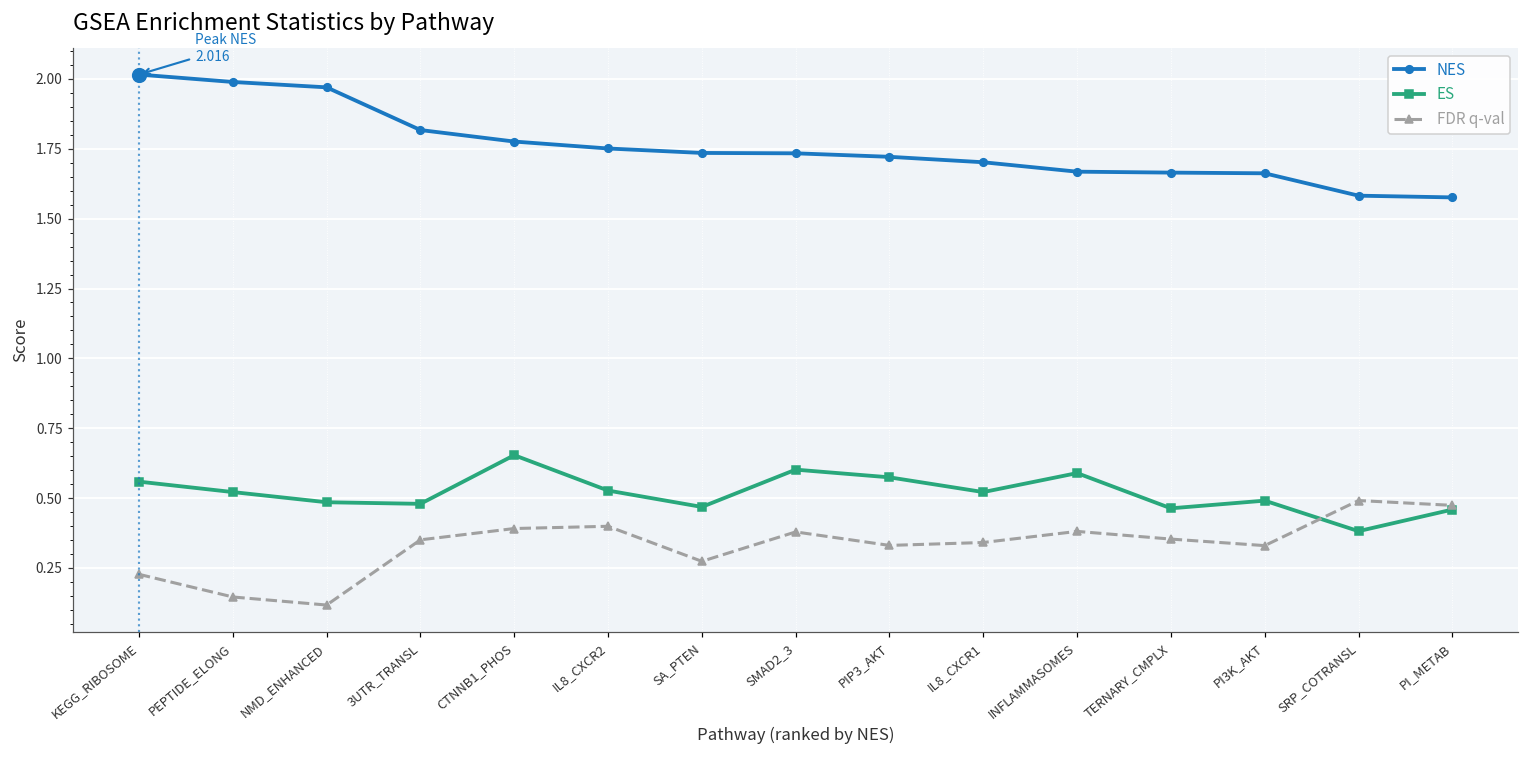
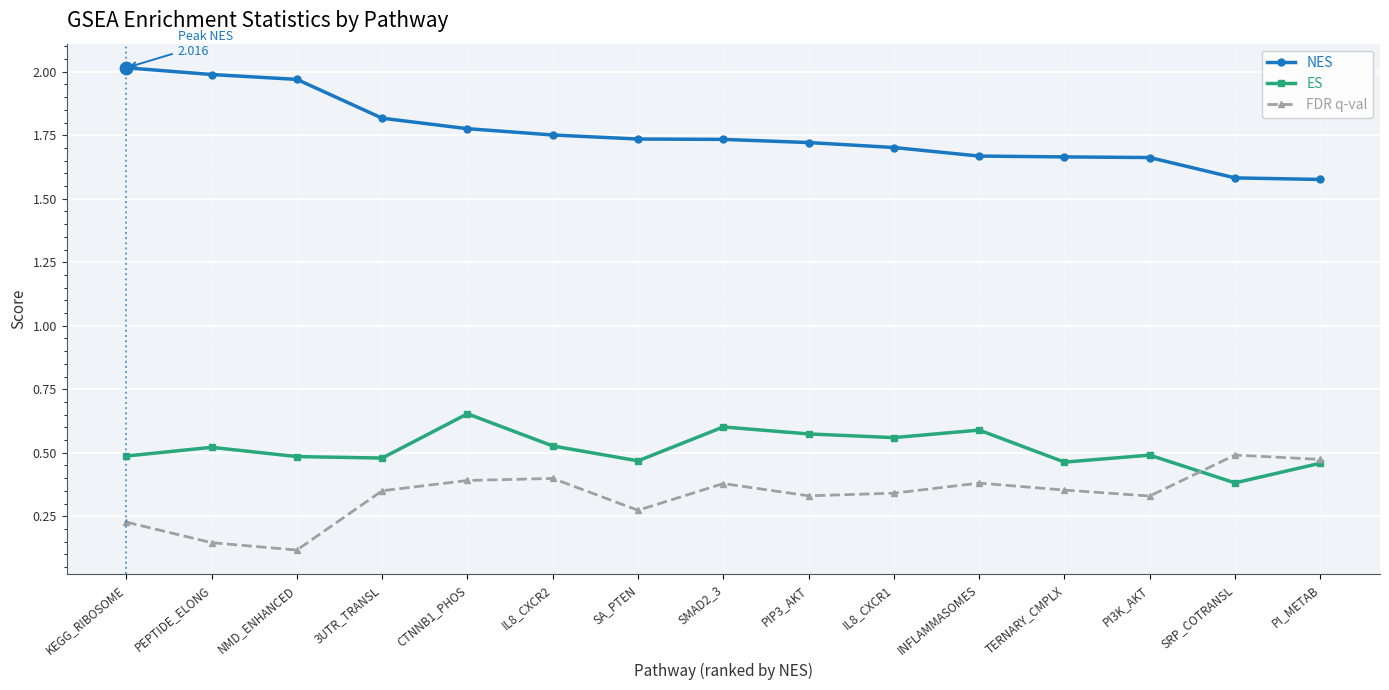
ES, KEGG_RIBOSOME: 0.56 -> 0.49
ES, IL8_CXCR1: 0.52 -> 0.56
